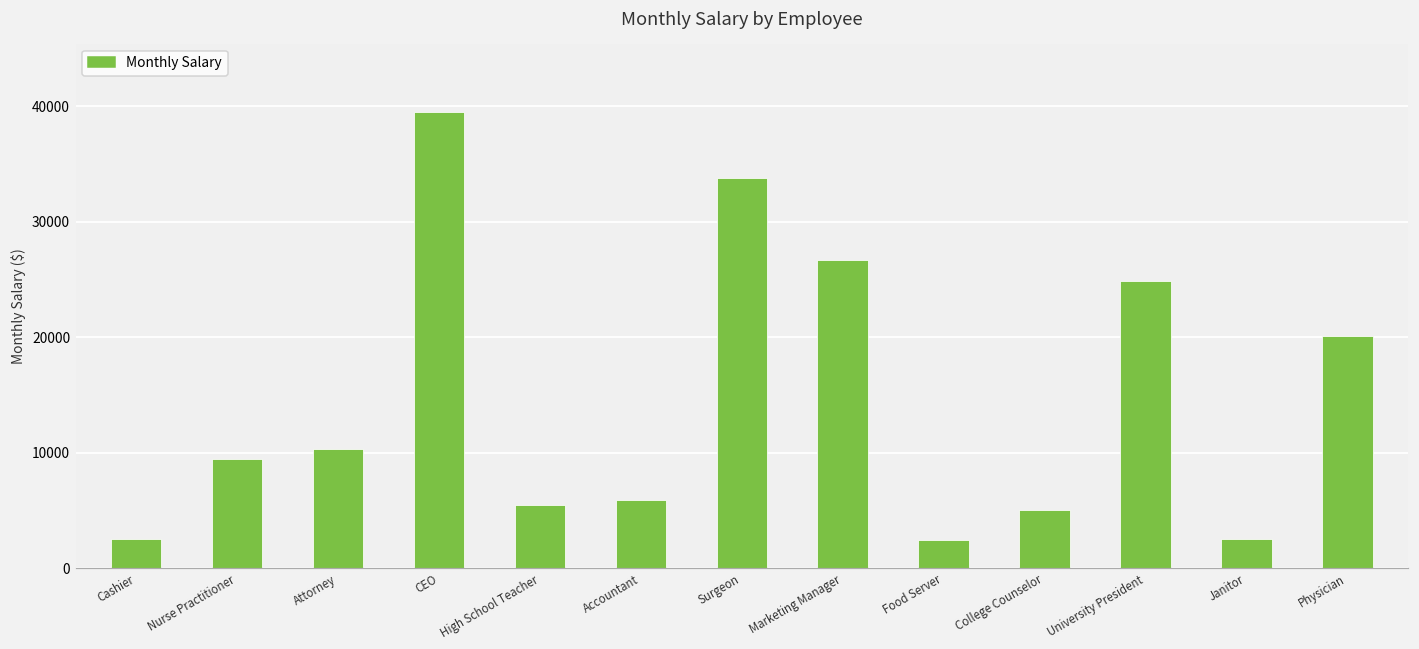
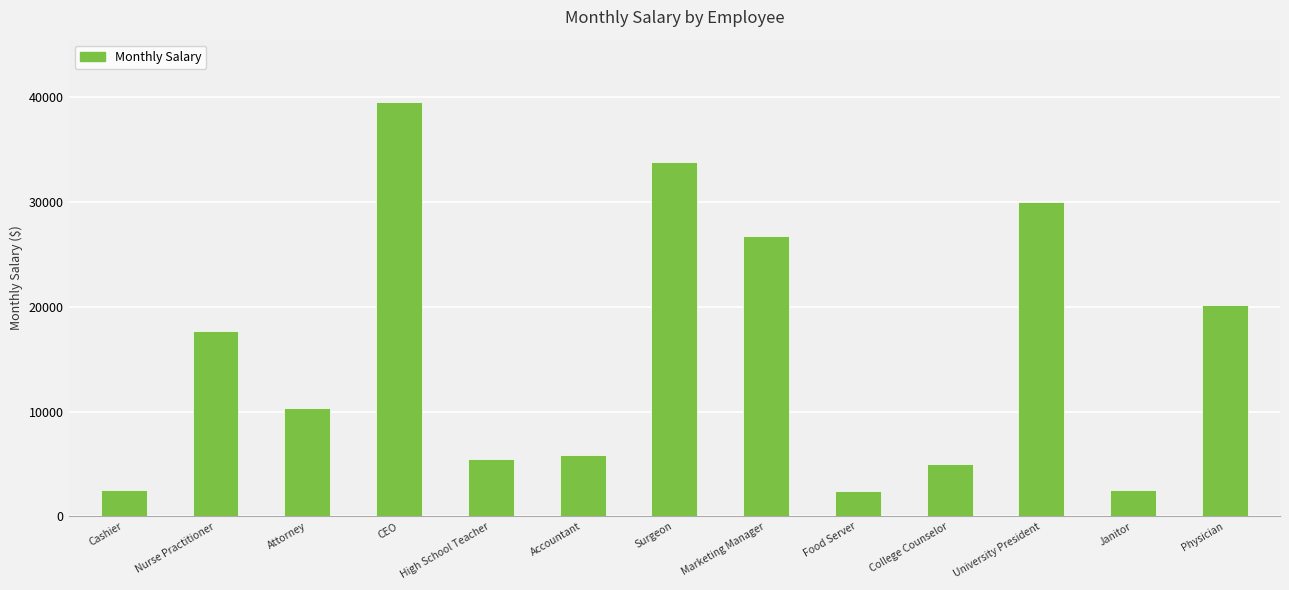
Nurse Practitioner: 9400 -> 17600
University President: 24800 -> 30000
